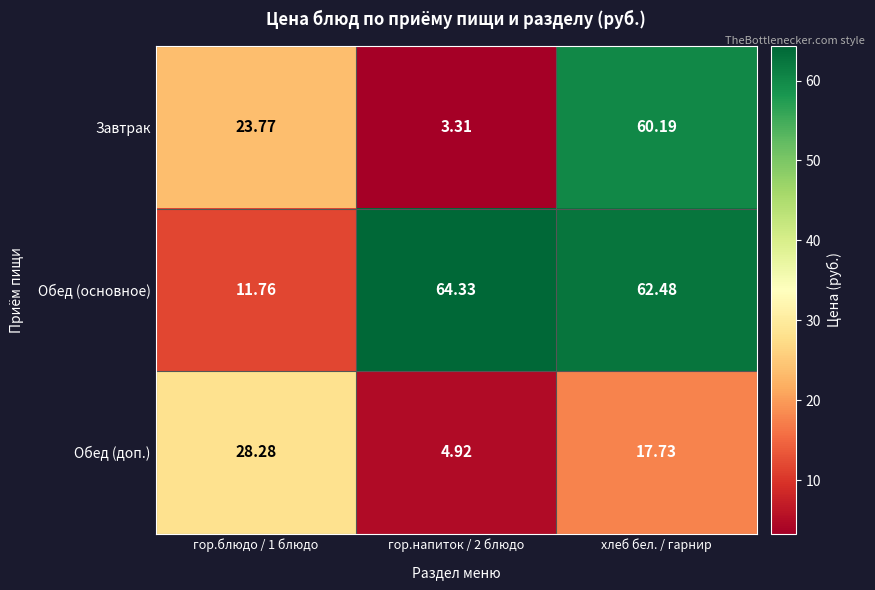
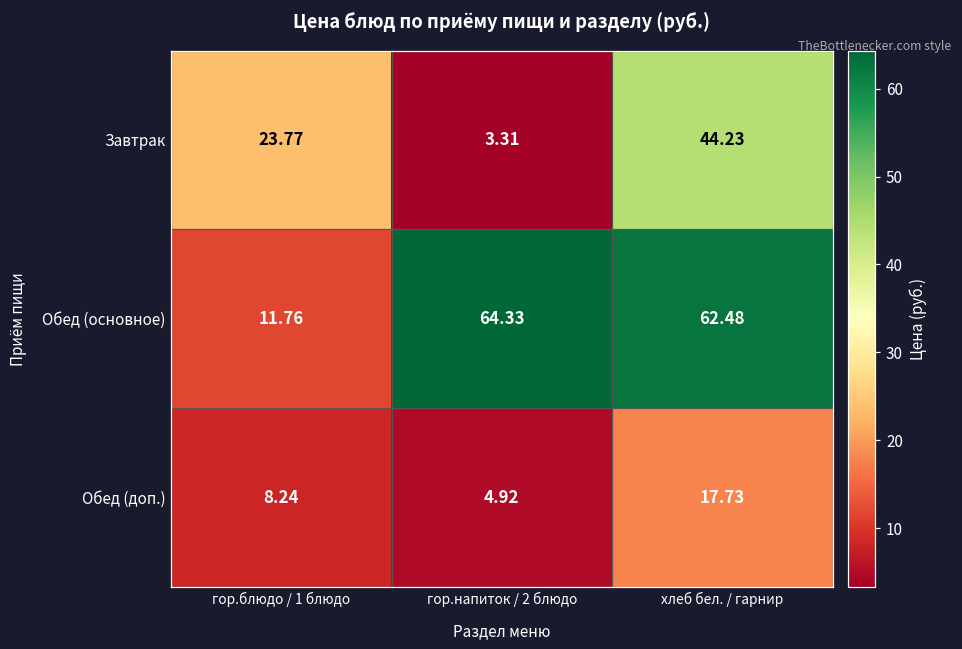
Завтрак, хлеб бел. / гарнир: 60.19 -> 44.23
Обед (доп.), гор.блюдо / 1 блюдо: 28.28 -> 8.24
